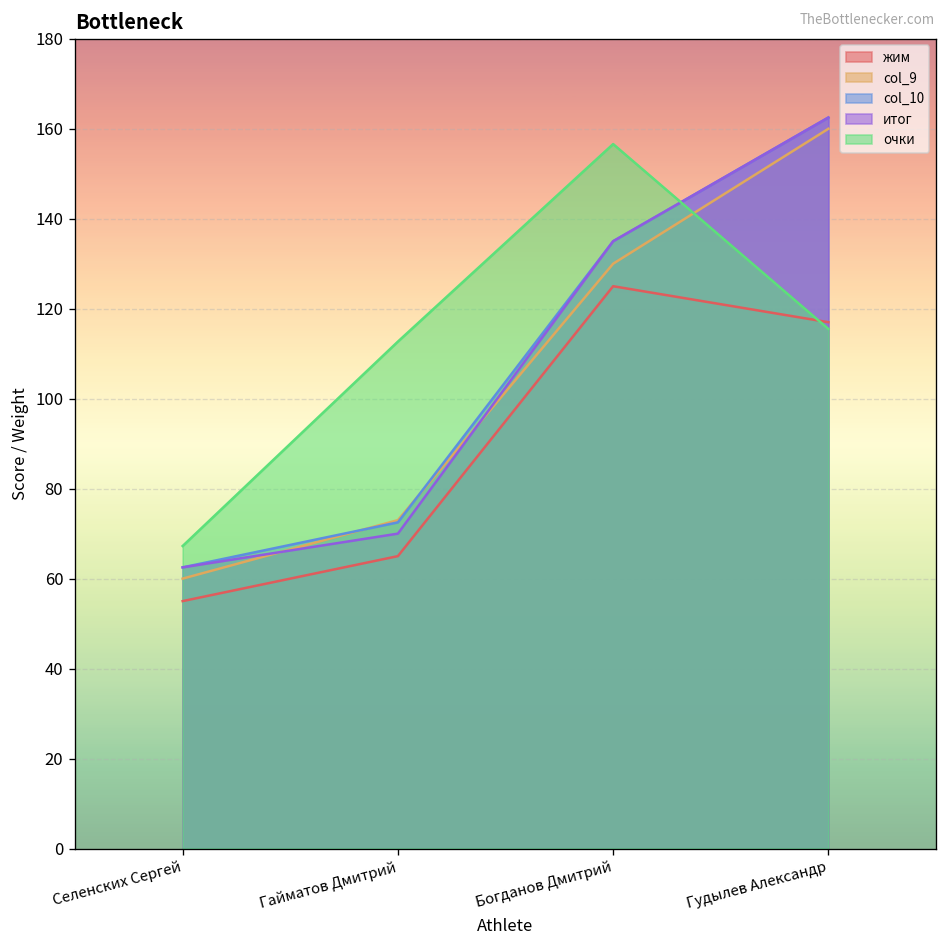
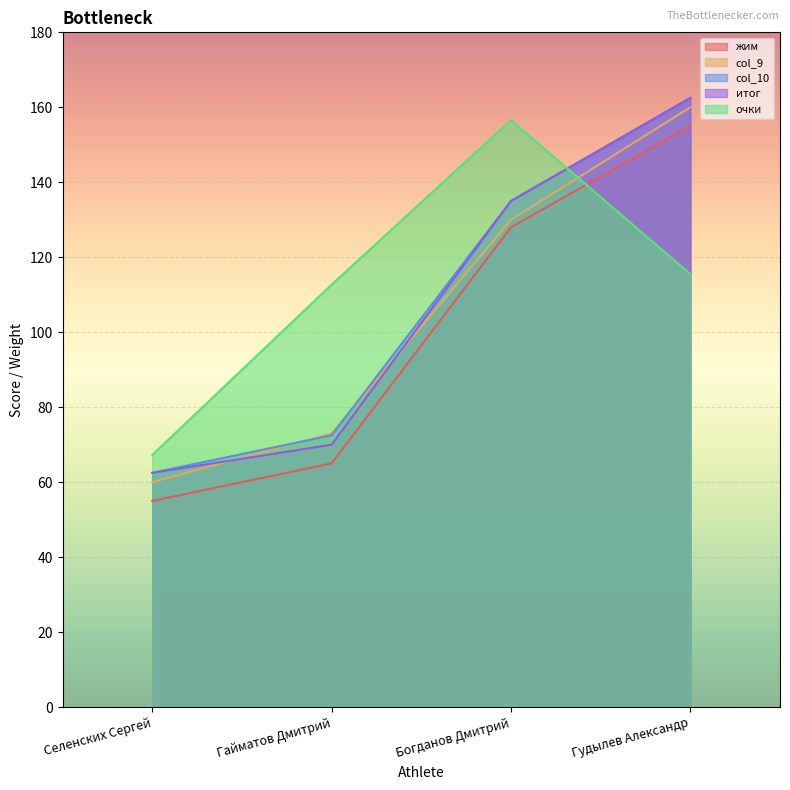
жим, Богданов Дмитрий: 125 -> 128
жим, Гудылев Александр: 117 -> 155
